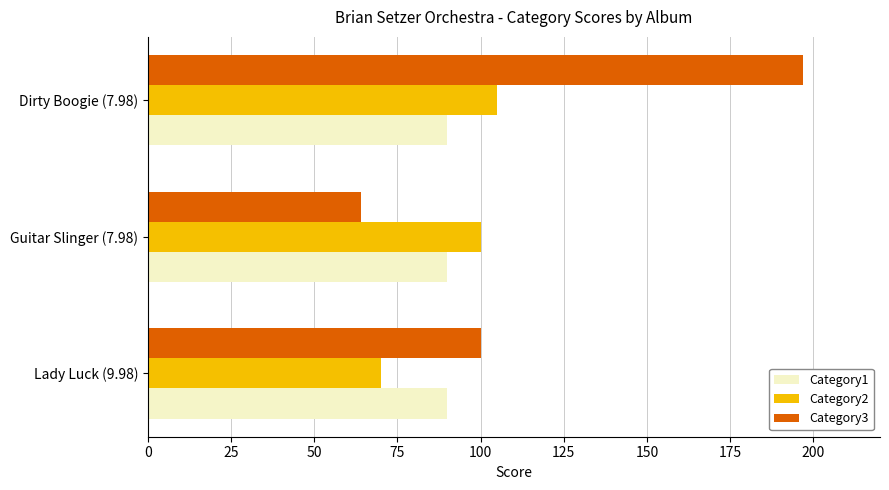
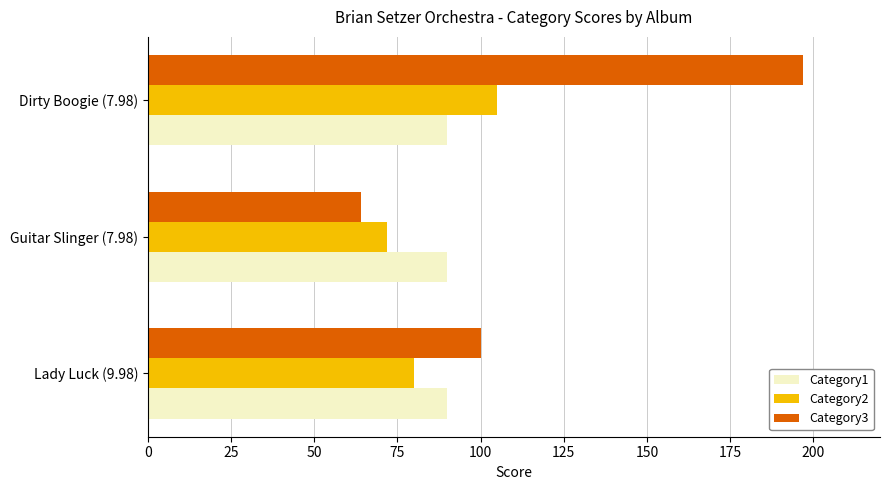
Category2, Guitar Slinger (7.98): 100 -> 72
Category2, Lady Luck (9.98): 70 -> 80
